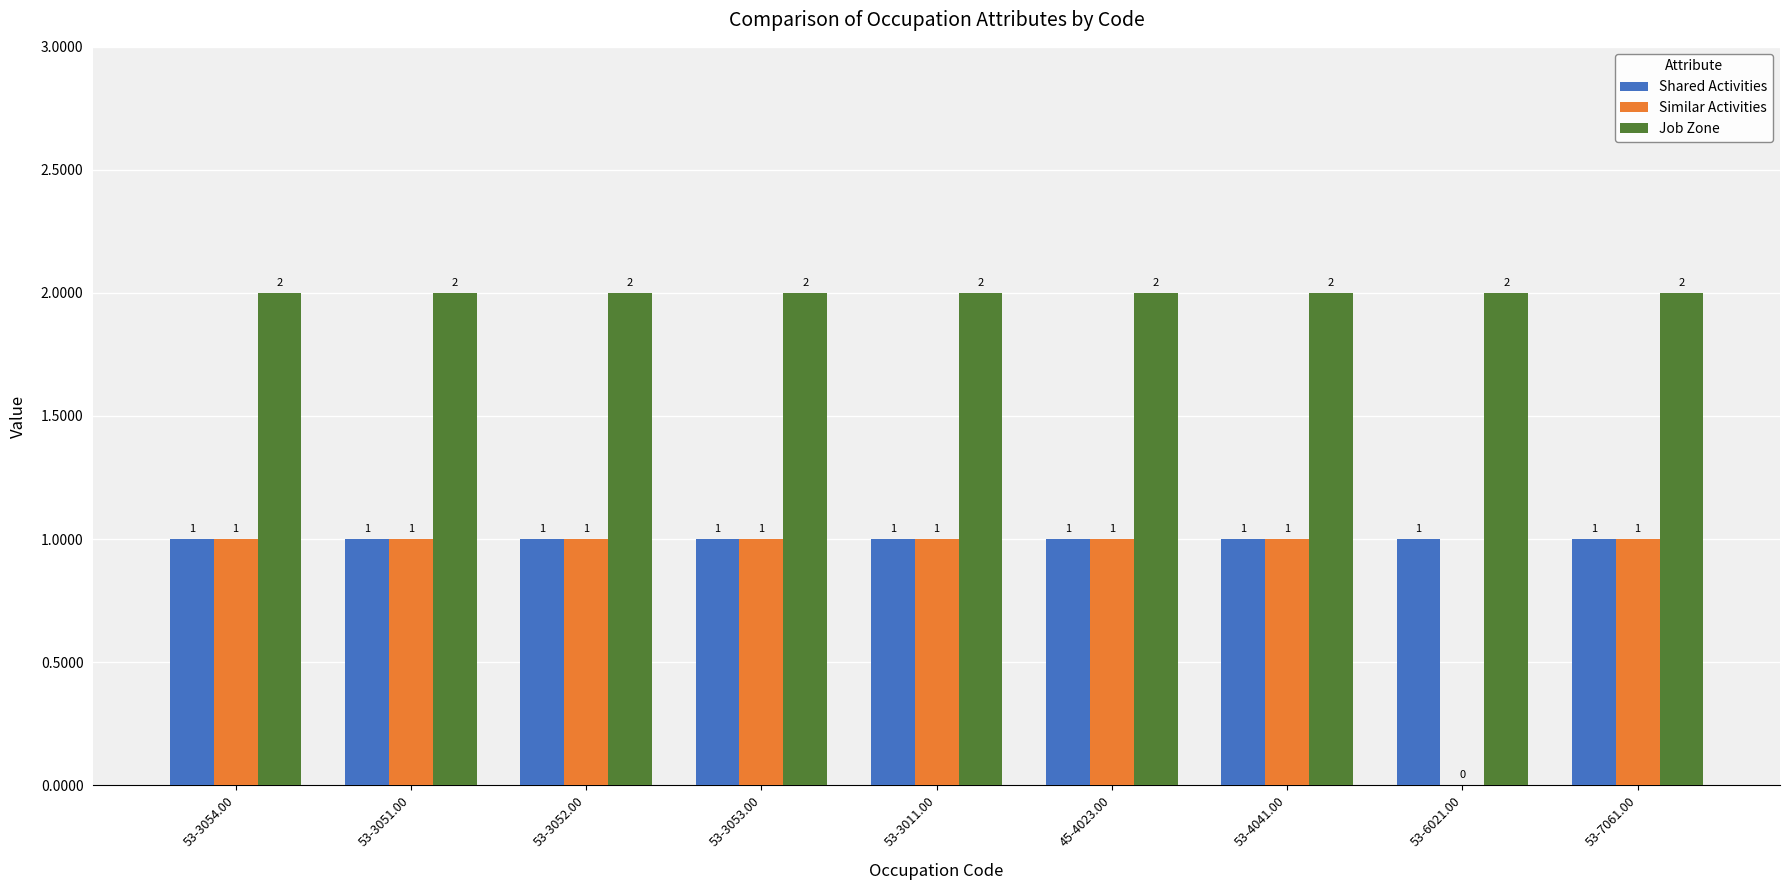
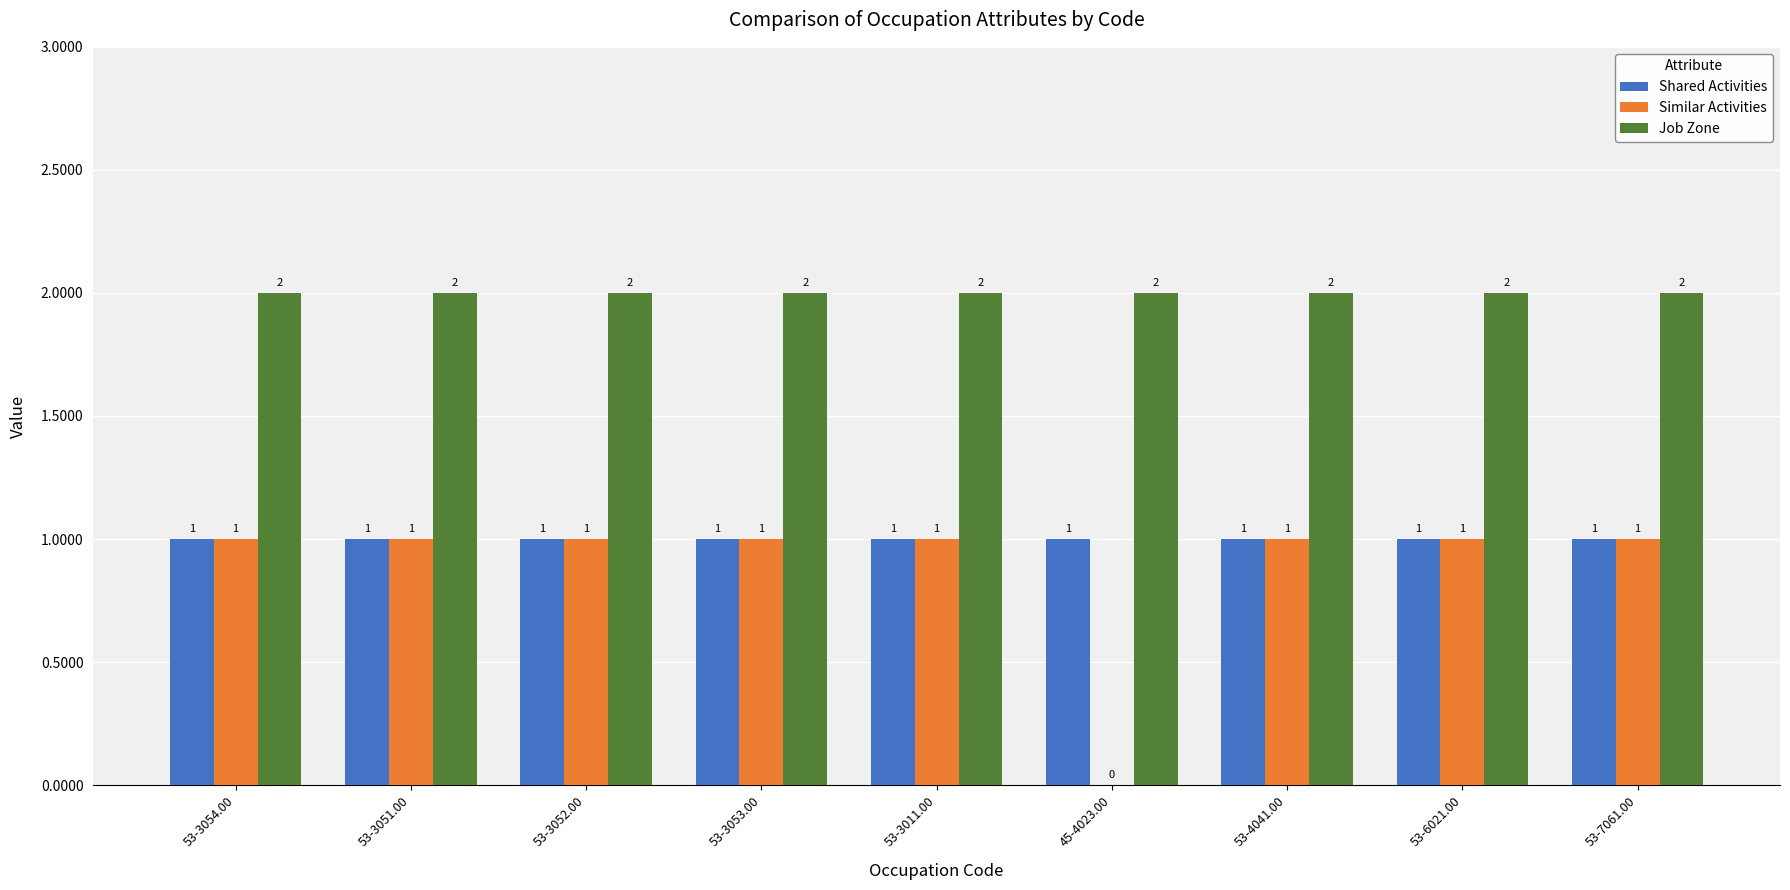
Similar Activities, 45-4023.00: 1 -> 0
Similar Activities, 53-6021.00: 0 -> 1
